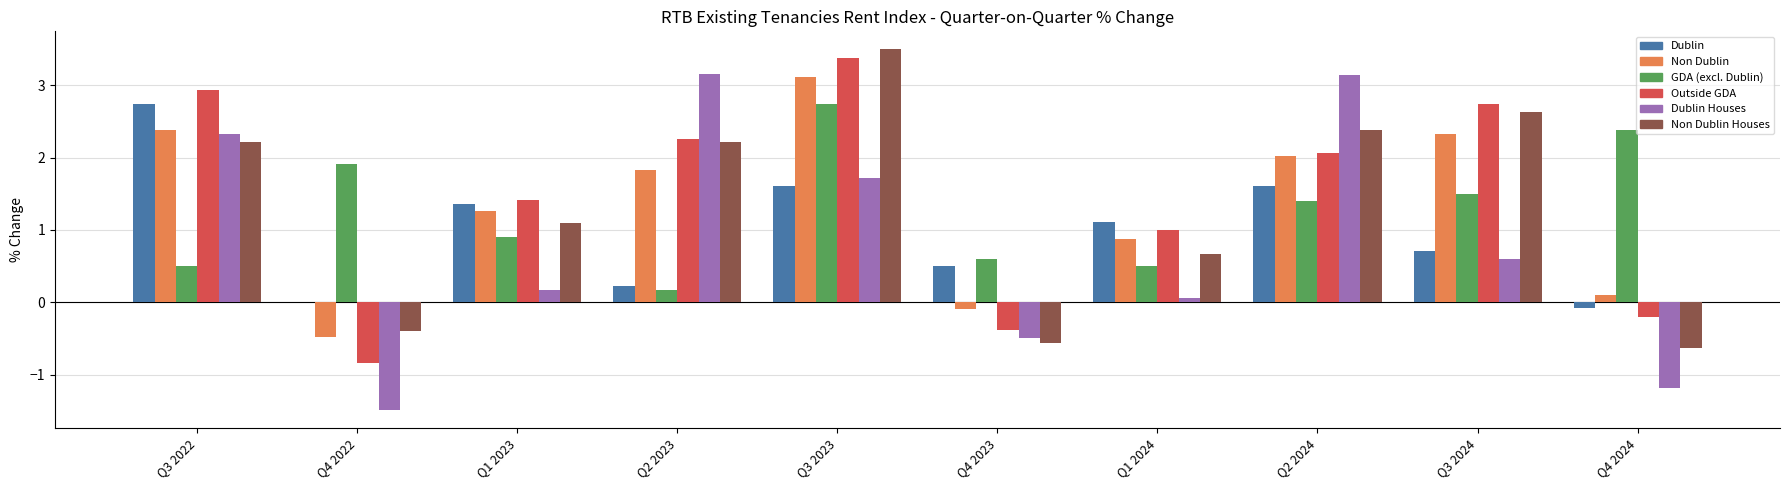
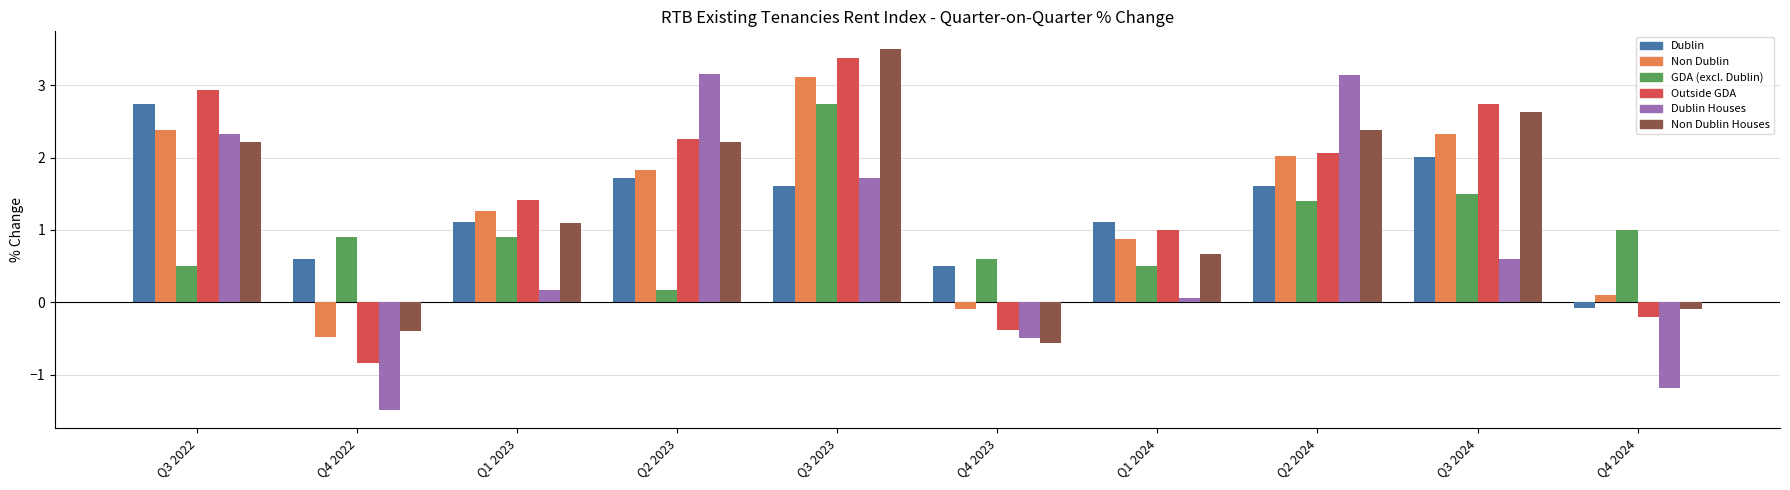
Dublin, Q4 2022: 0.0 -> 0.6
GDA (excl. Dublin), Q4 2022: 1.9 -> 0.9
Dublin, Q1 2023: 1.4 -> 1.1
Dublin, Q2 2023: 0.2 -> 1.7
Dublin, Q3 2024: 0.7 -> 2.0
GDA (excl. Dublin), Q4 2024: 2.4 -> 1.0
Non Dublin Houses, Q4 2024: -0.6 -> -0.1
